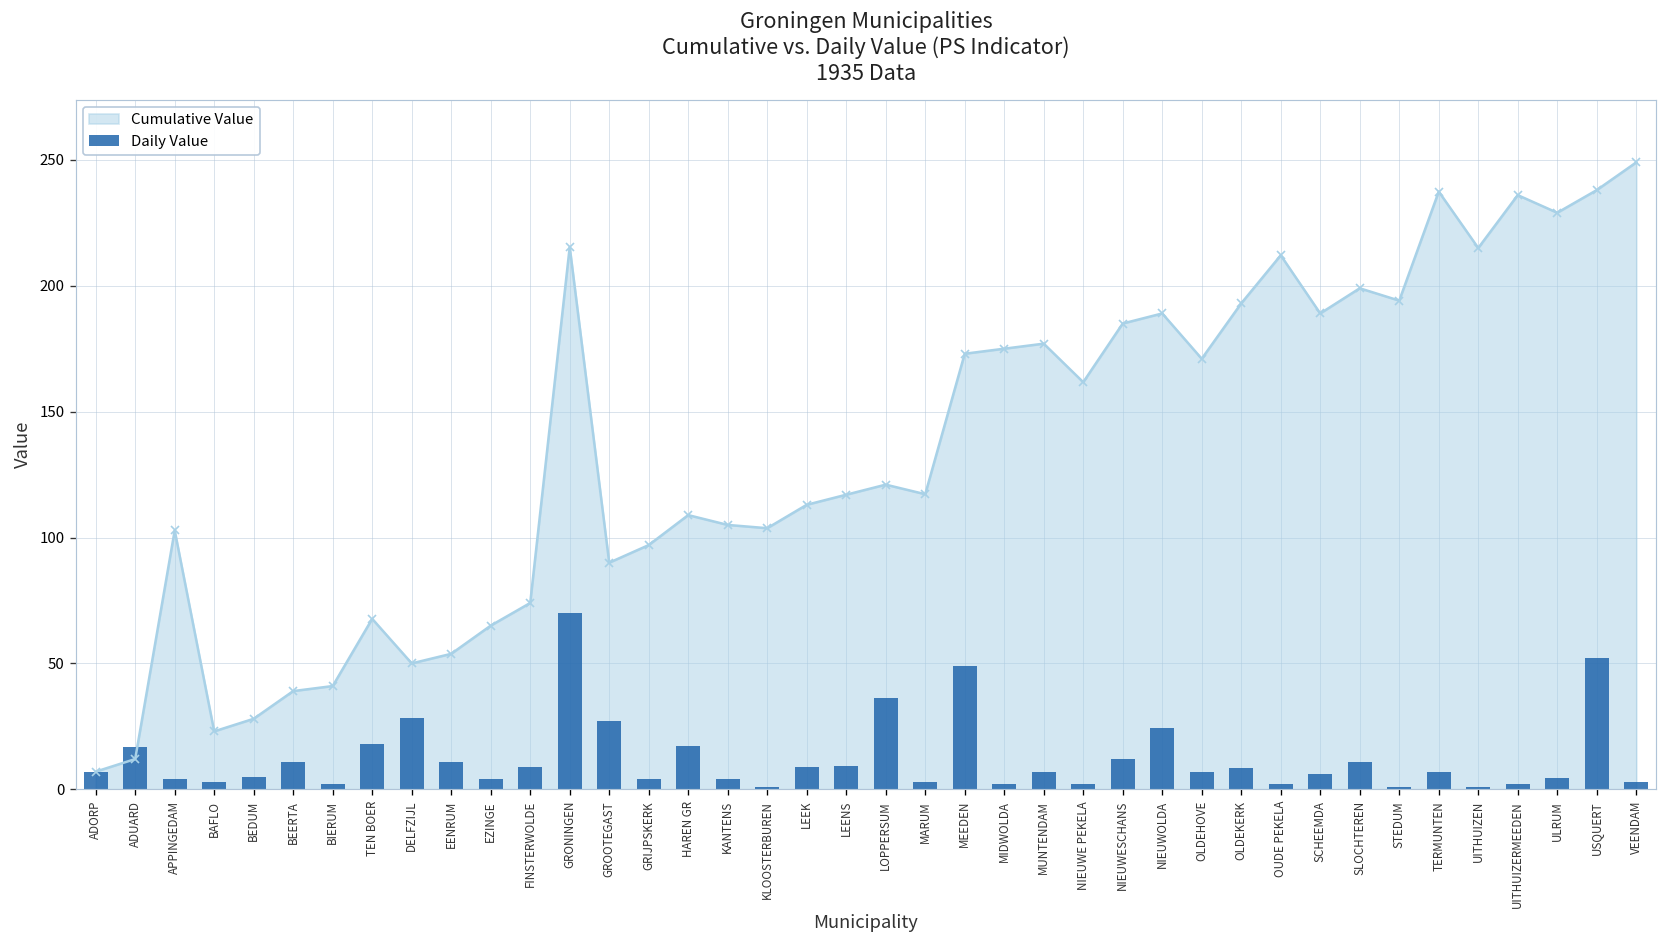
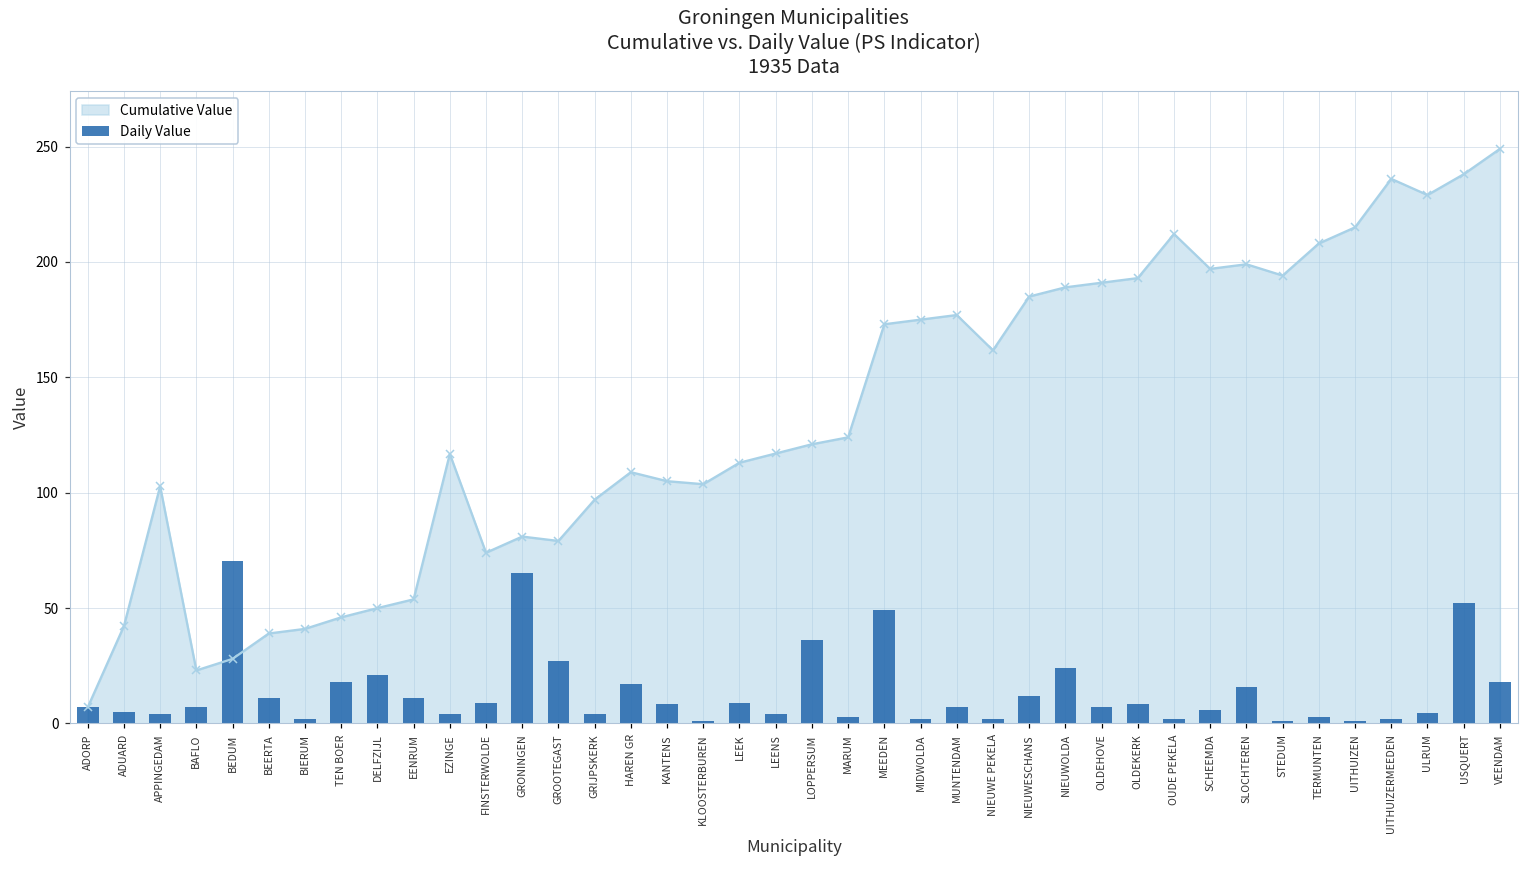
Cumulative Value, ADUARD: 12 -> 42
Daily Value, ADUARD: 17 -> 5
Daily Value, BAFLO: 3 -> 7
Daily Value, BEDUM: 5 -> 71
Cumulative Value, TEN BOER: 68 -> 46
Daily Value, DELFZIJL: 28 -> 21
Cumulative Value, EZINGE: 65 -> 117
Cumulative Value, GRONINGEN: 215 -> 81
Daily Value, GRONINGEN: 70 -> 65
Cumulative Value, GROOTEGAST: 90 -> 79
Daily Value, KANTENS: 4 -> 9
Daily Value, LEENS: 9 -> 4
Cumulative Value, MARUM: 117 -> 124
Cumulative Value, OLDEHOVE: 171 -> 191
Cumulative Value, SCHEEMDA: 189 -> 197
Daily Value, SLOCHTEREN: 11 -> 16
Daily Value, TERMUNTEN: 7 -> 3
Cumulative Value, TERMUNTEN: 237 -> 208
Daily Value, VEENDAM: 3 -> 18
